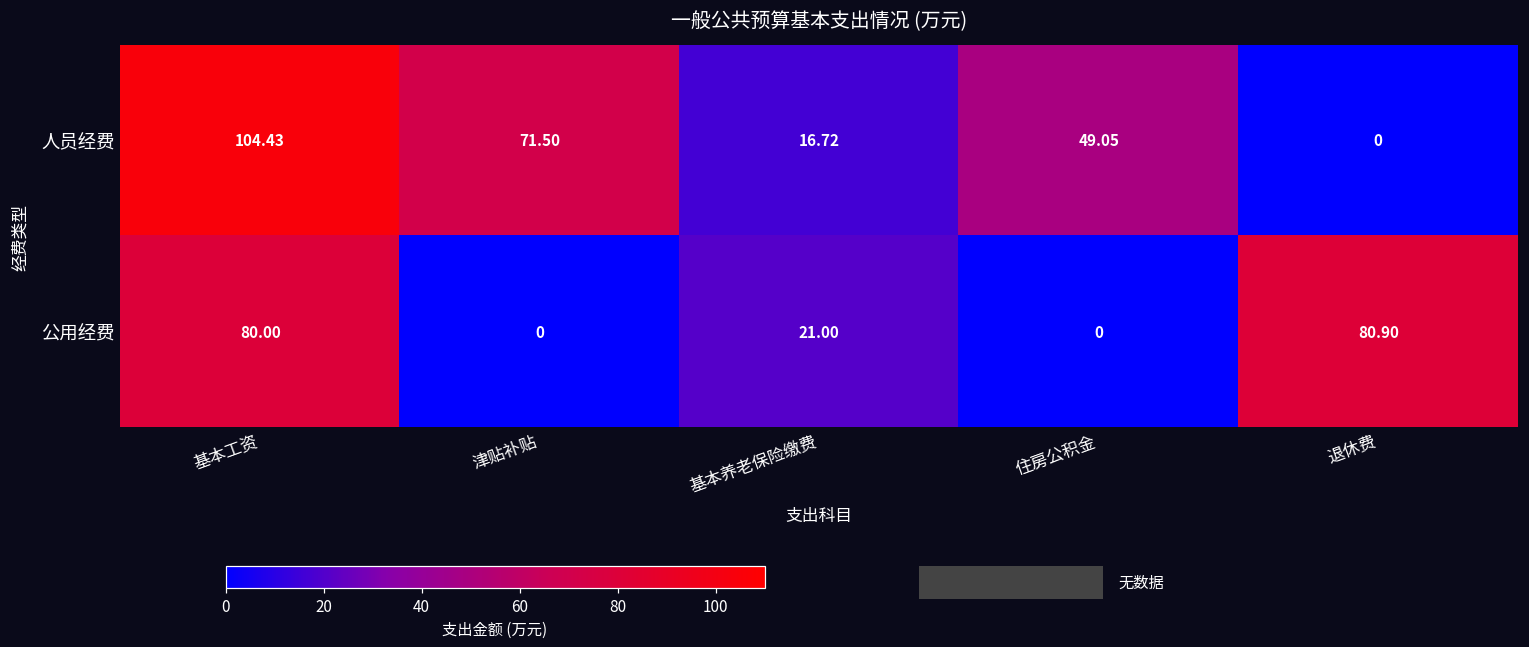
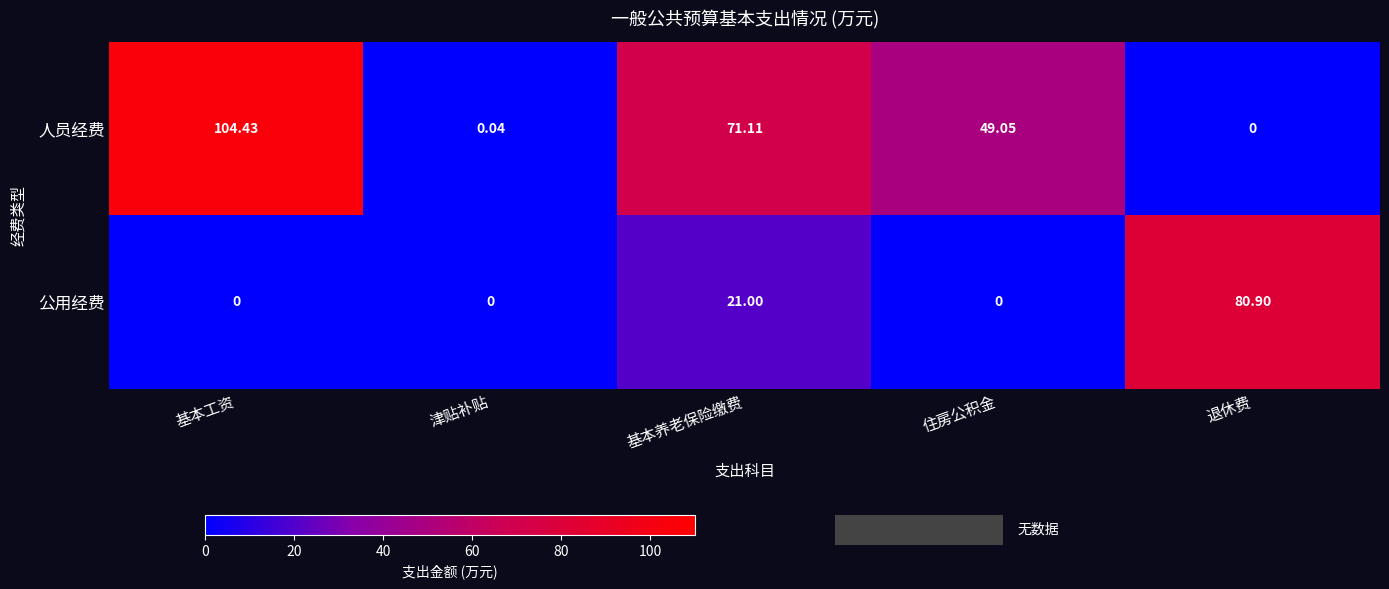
人员经费, 津贴补贴: 71.50 -> 0.04
人员经费, 基本养老保险缴费: 16.72 -> 71.11
公用经费, 基本工资: 80.00 -> 0
